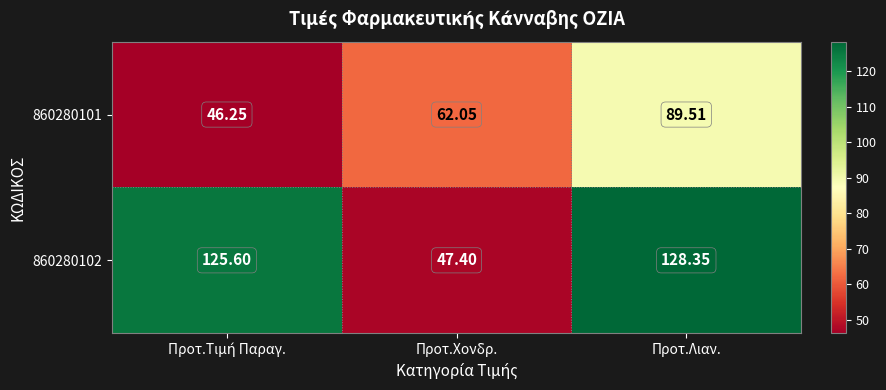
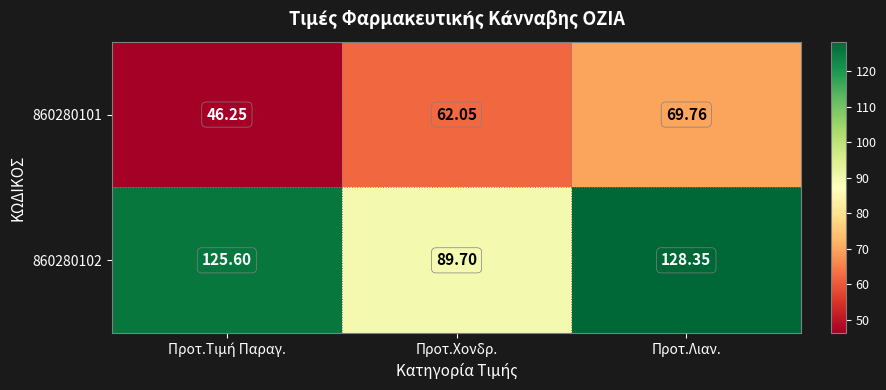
860280101, Προτ.Λιαν.: 89.51 -> 69.76
860280102, Προτ.Χονδρ.: 47.40 -> 89.70
